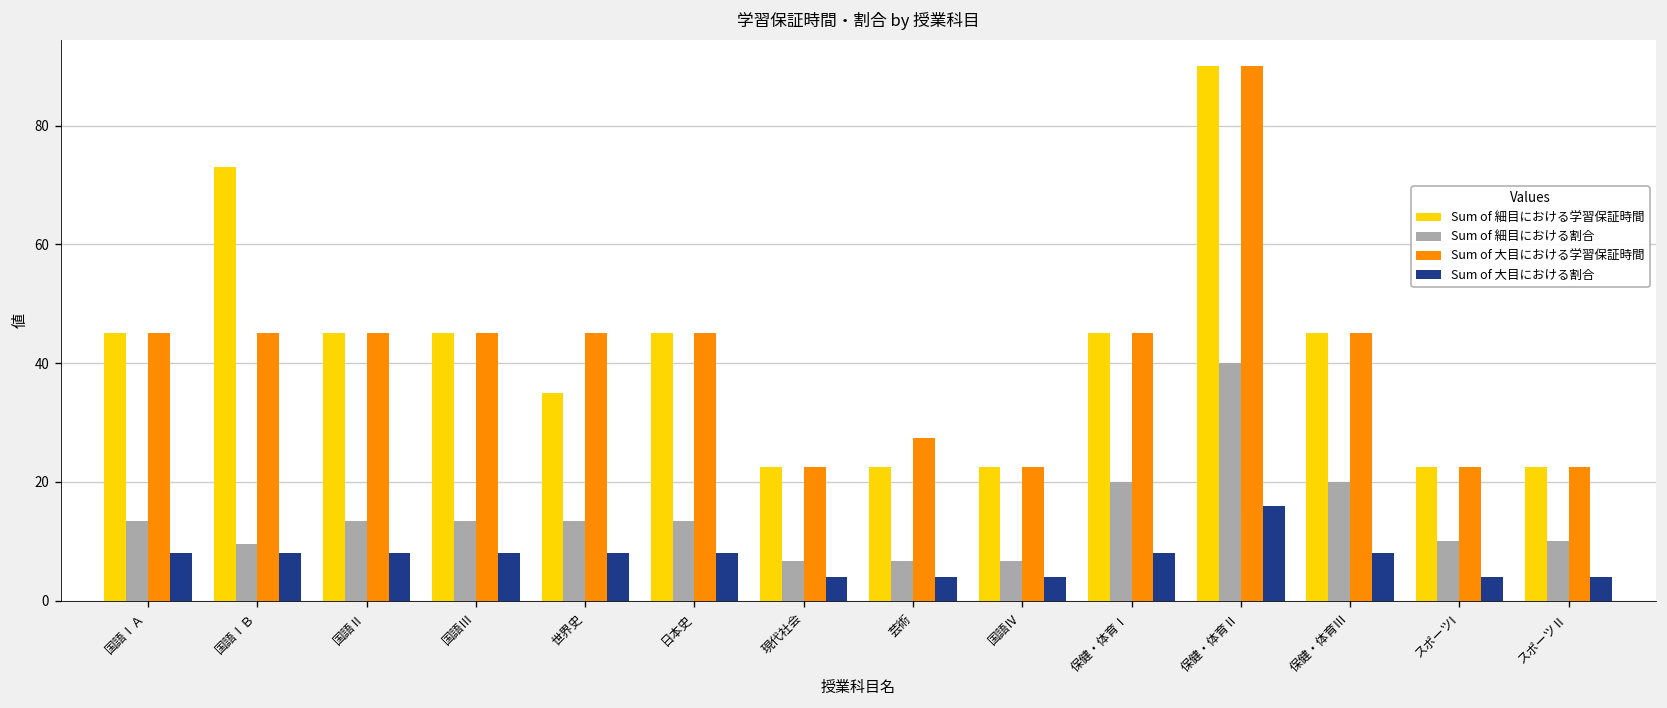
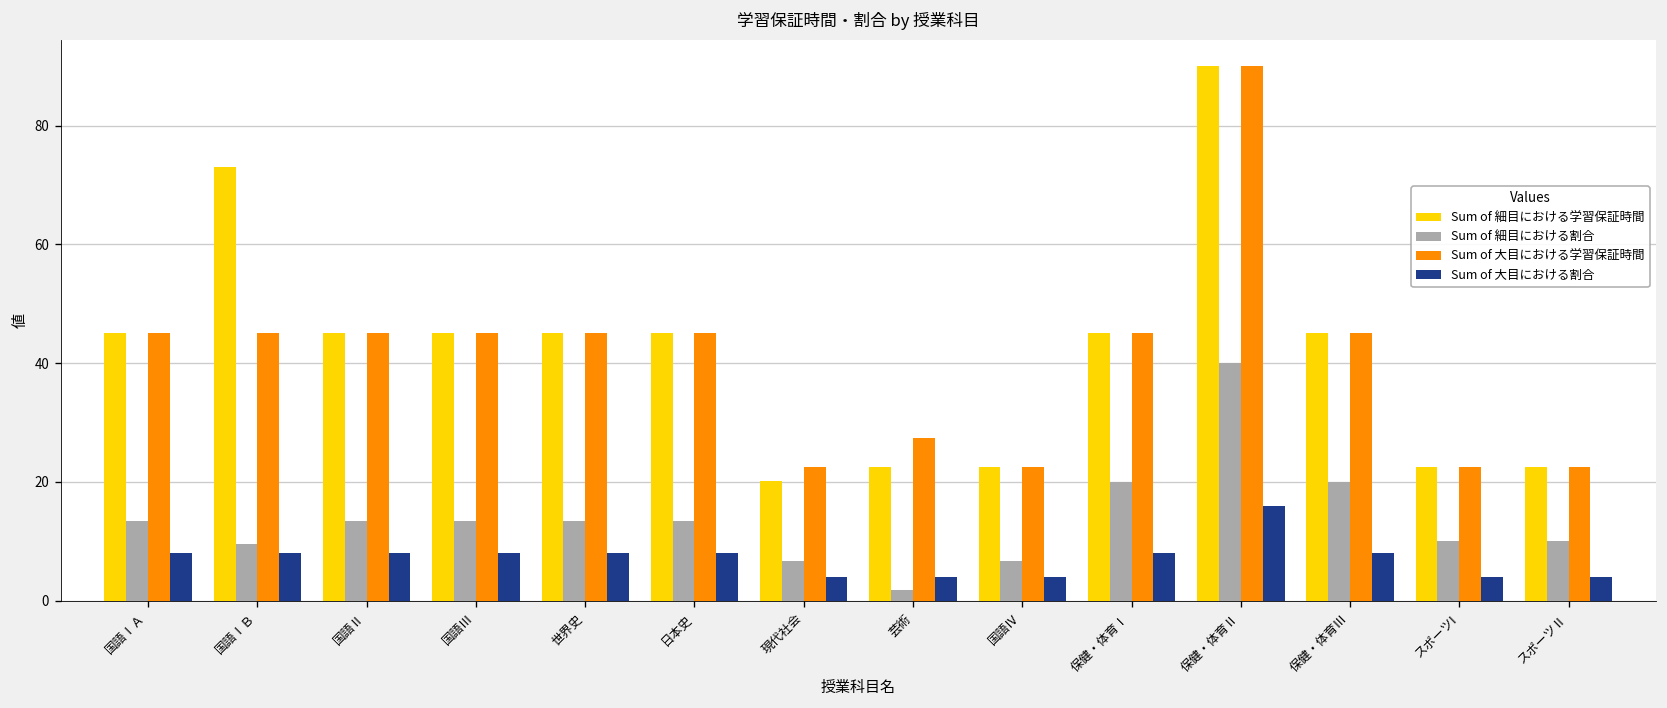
Sum of 細目における学習保証時間, 世界史: 35 -> 45
Sum of 細目における学習保証時間, 現代社会: 23 -> 20
Sum of 細目における割合, 芸術: 7 -> 2
